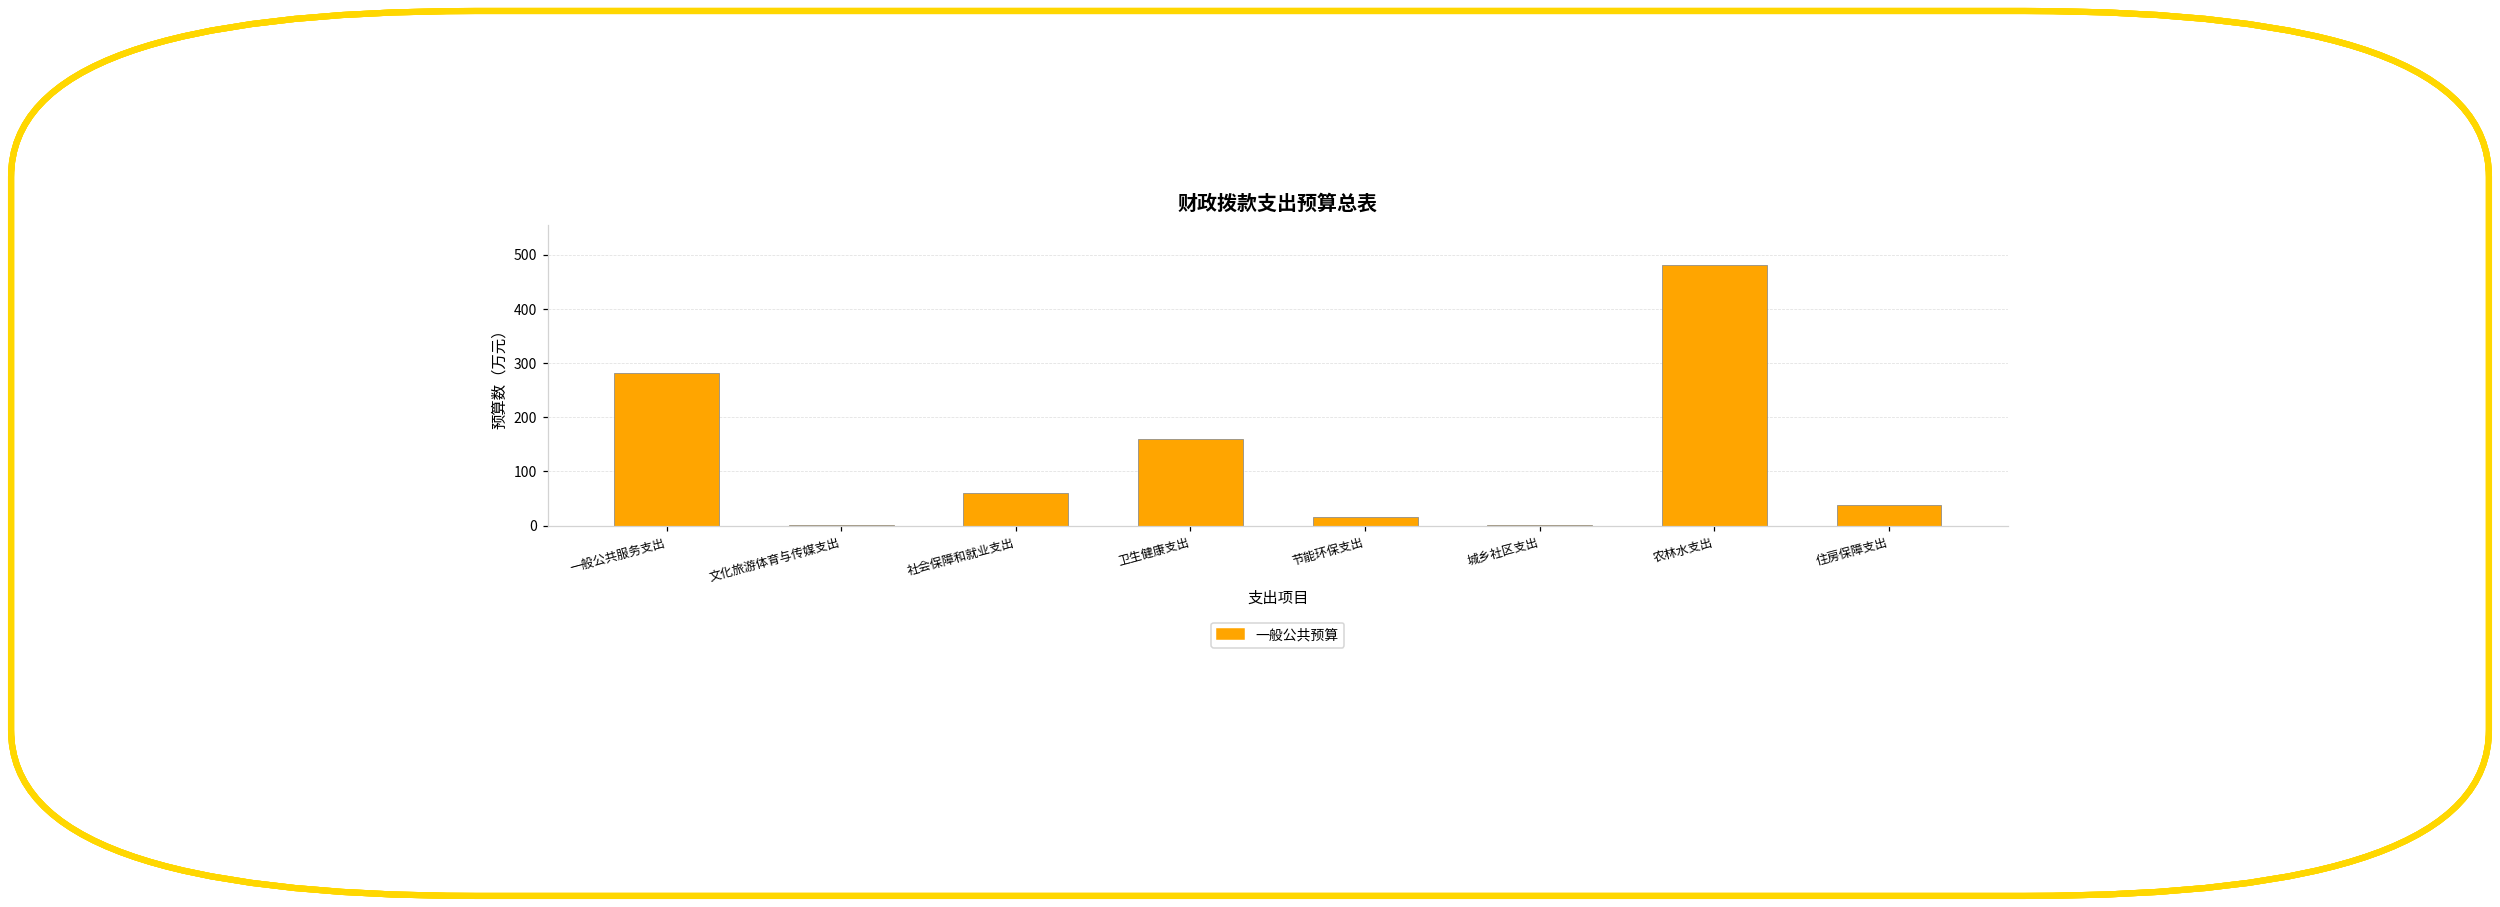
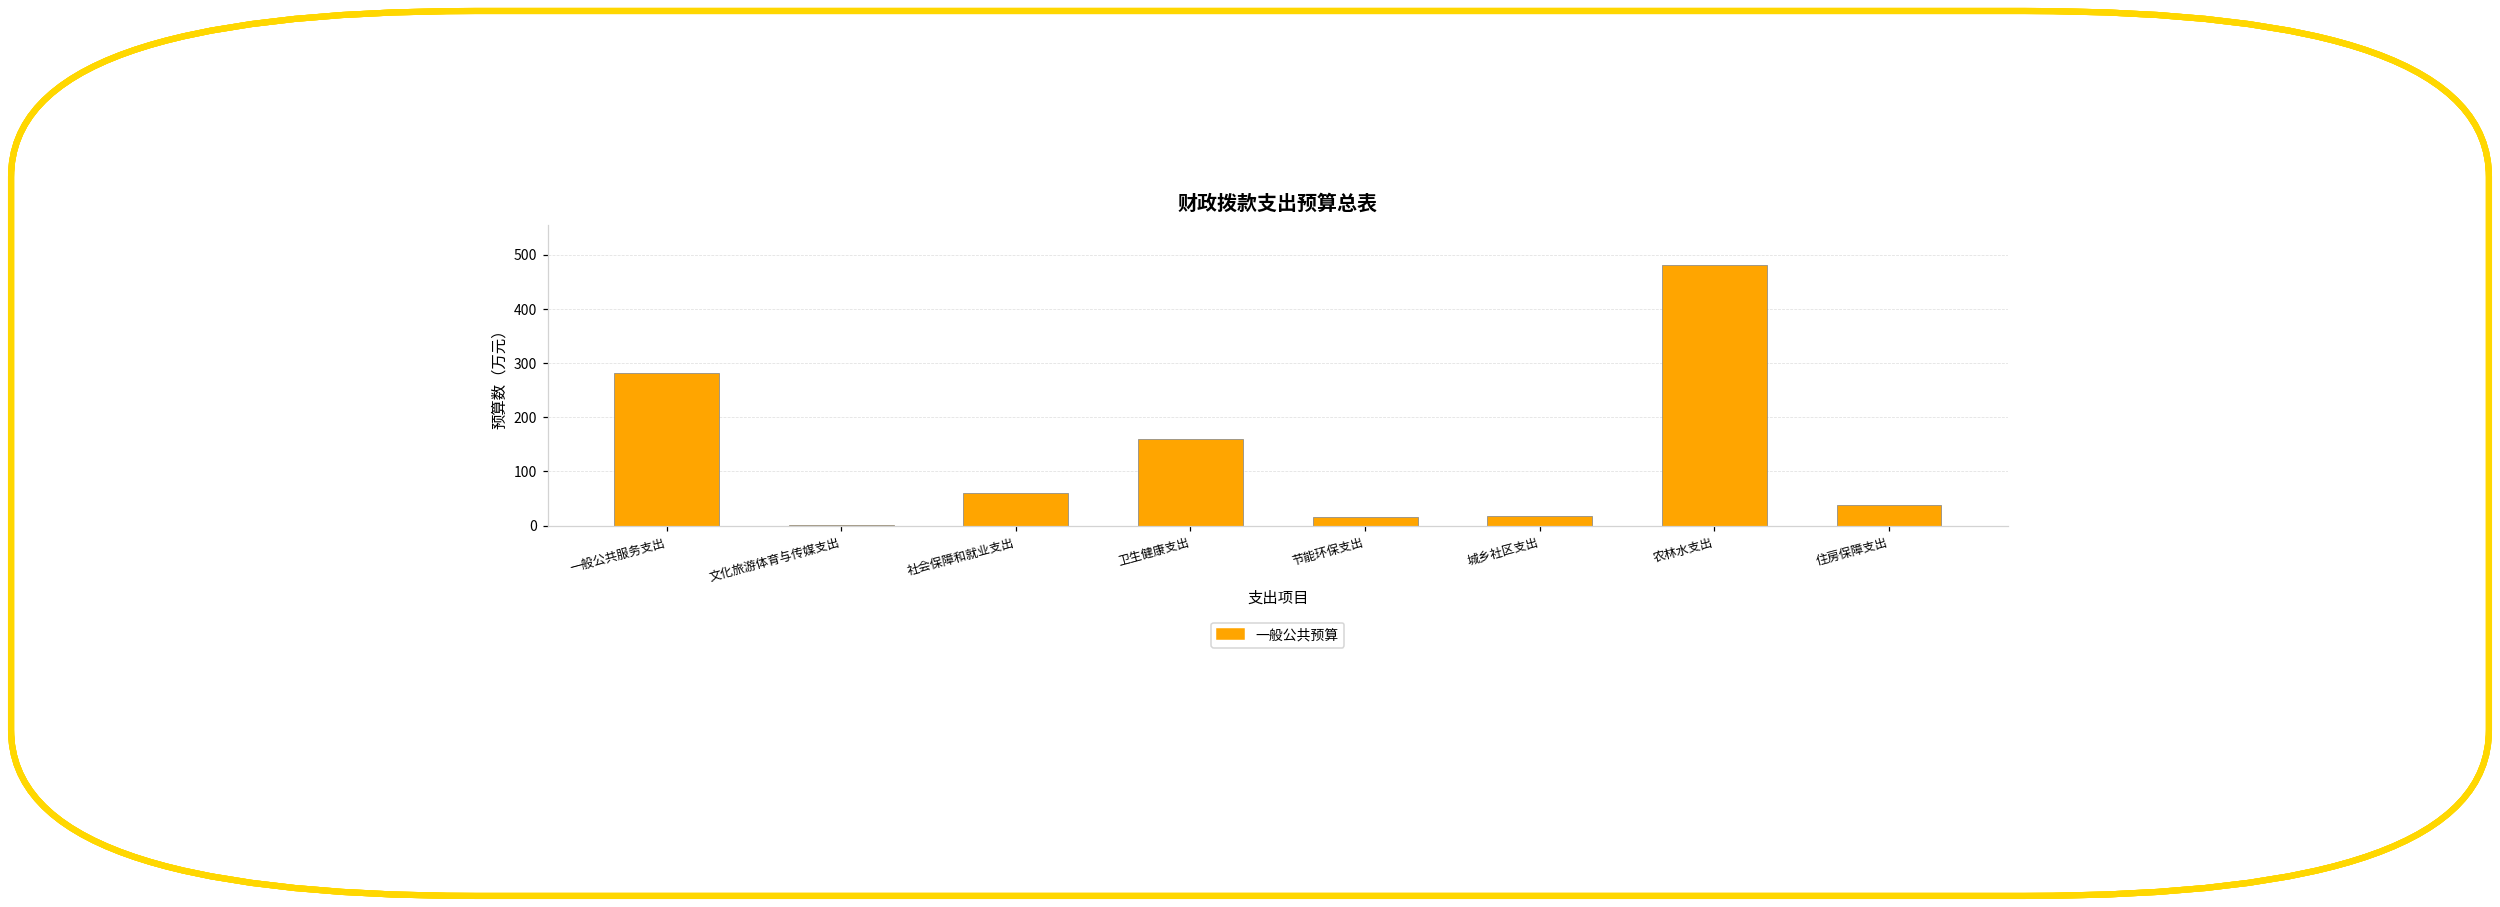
城乡社区支出: 0 -> 20
